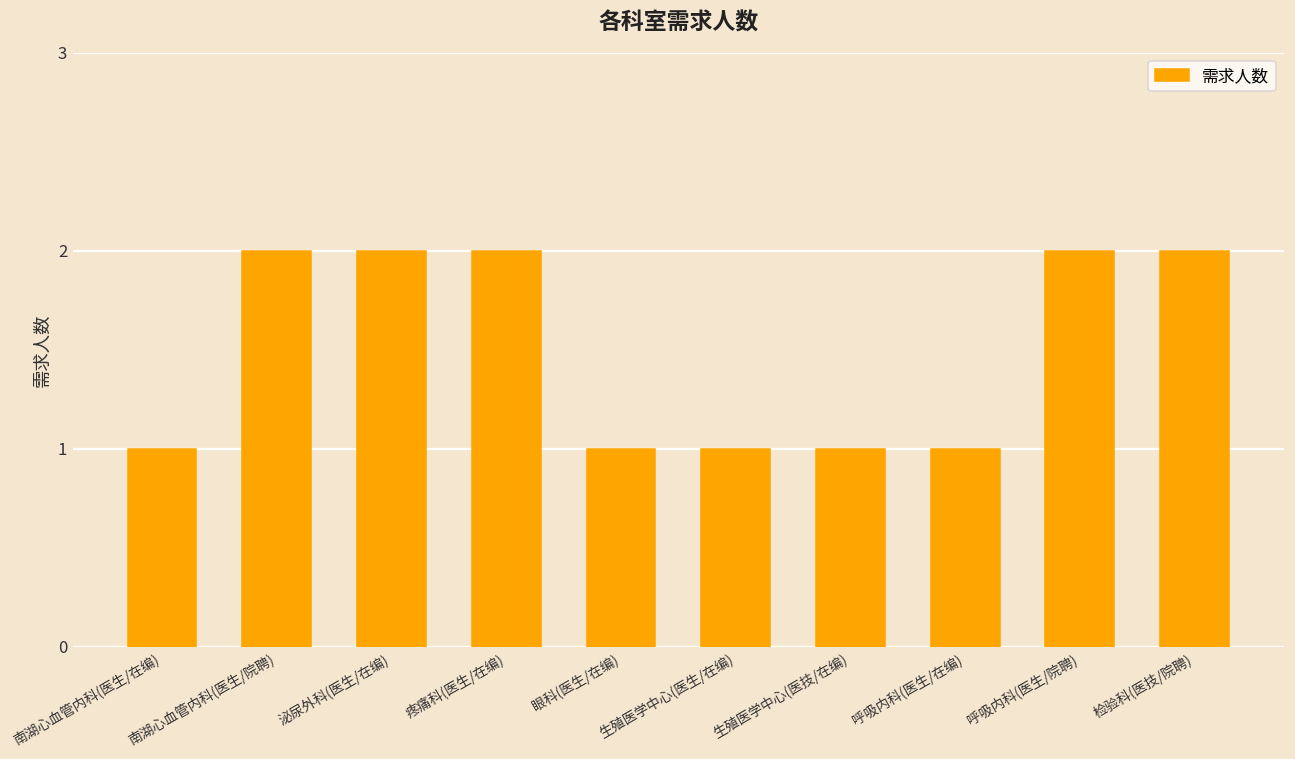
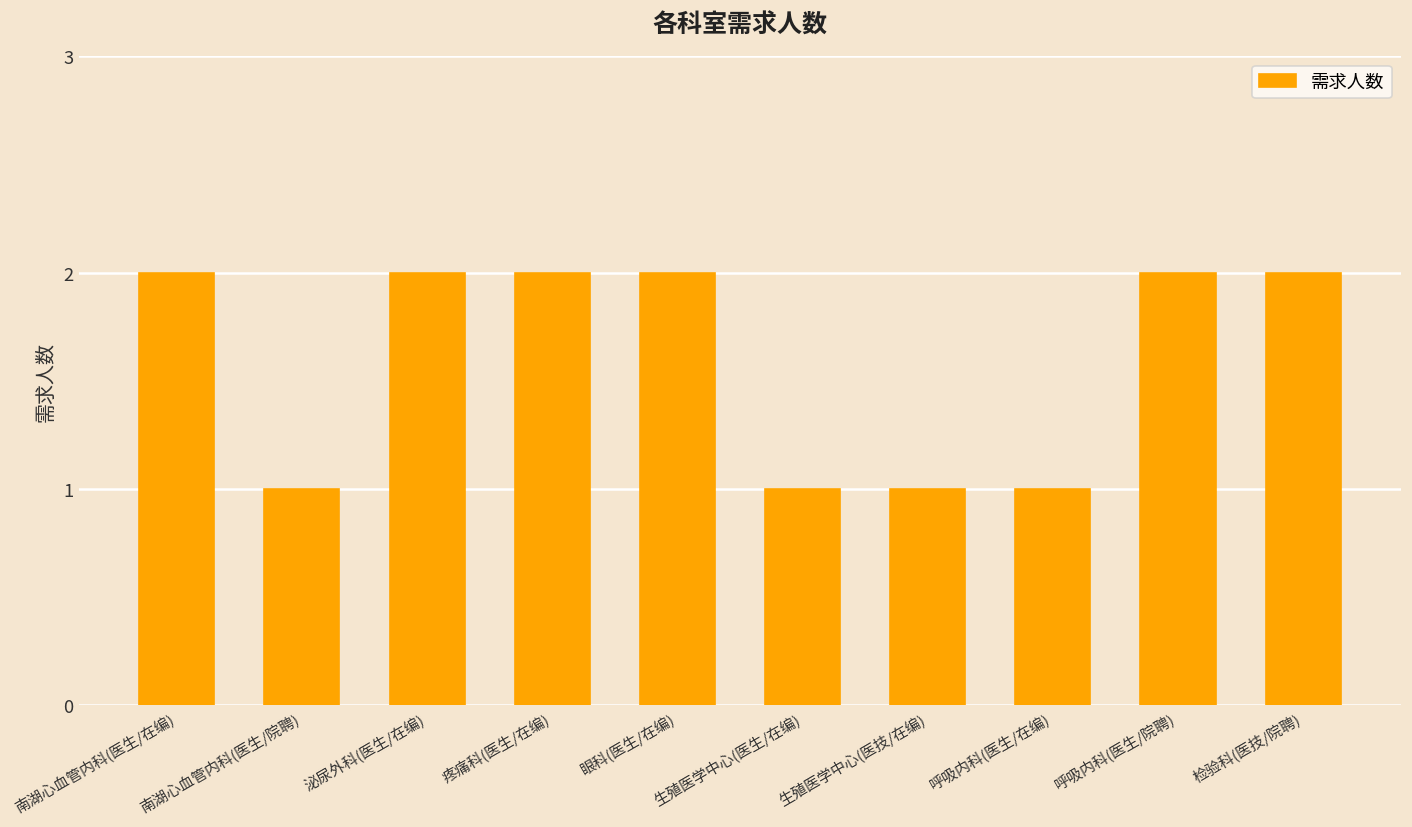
南湖心血管内科(医生/在编): 1 -> 2
南湖心血管内科(医生/院聘): 2 -> 1
眼科(医生/在编): 1 -> 2
